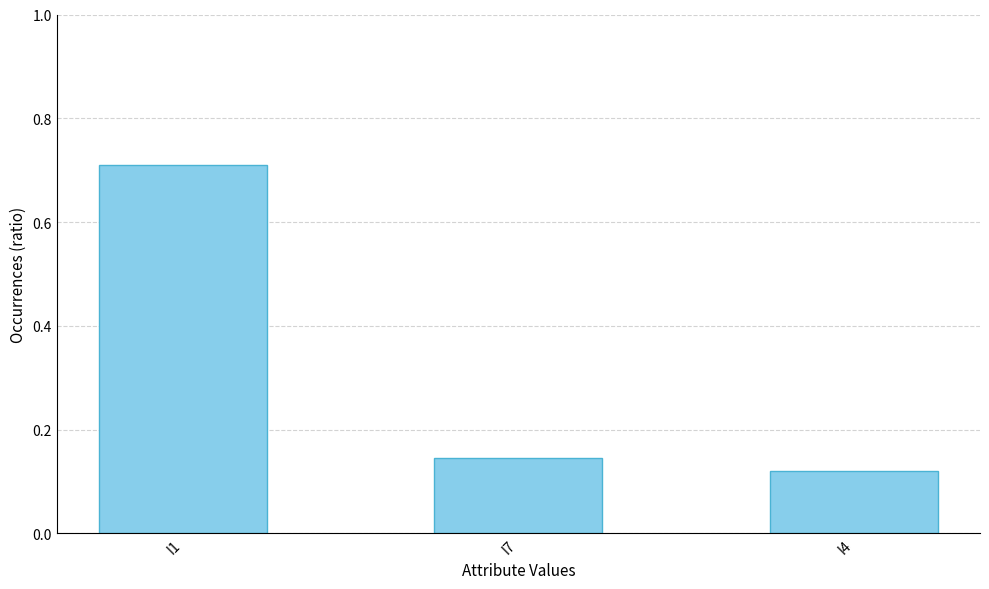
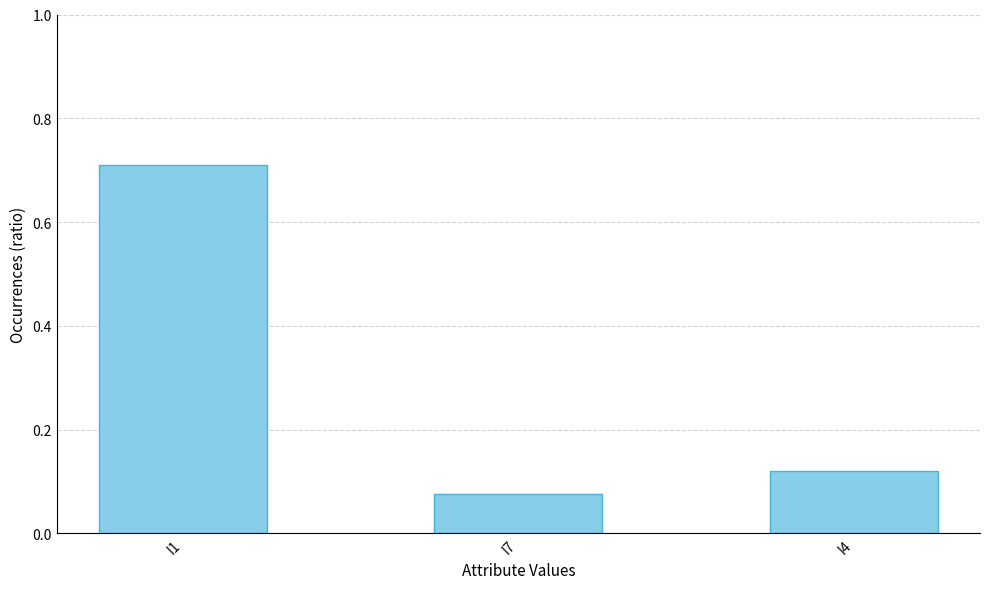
I7: 0.15 -> 0.08
